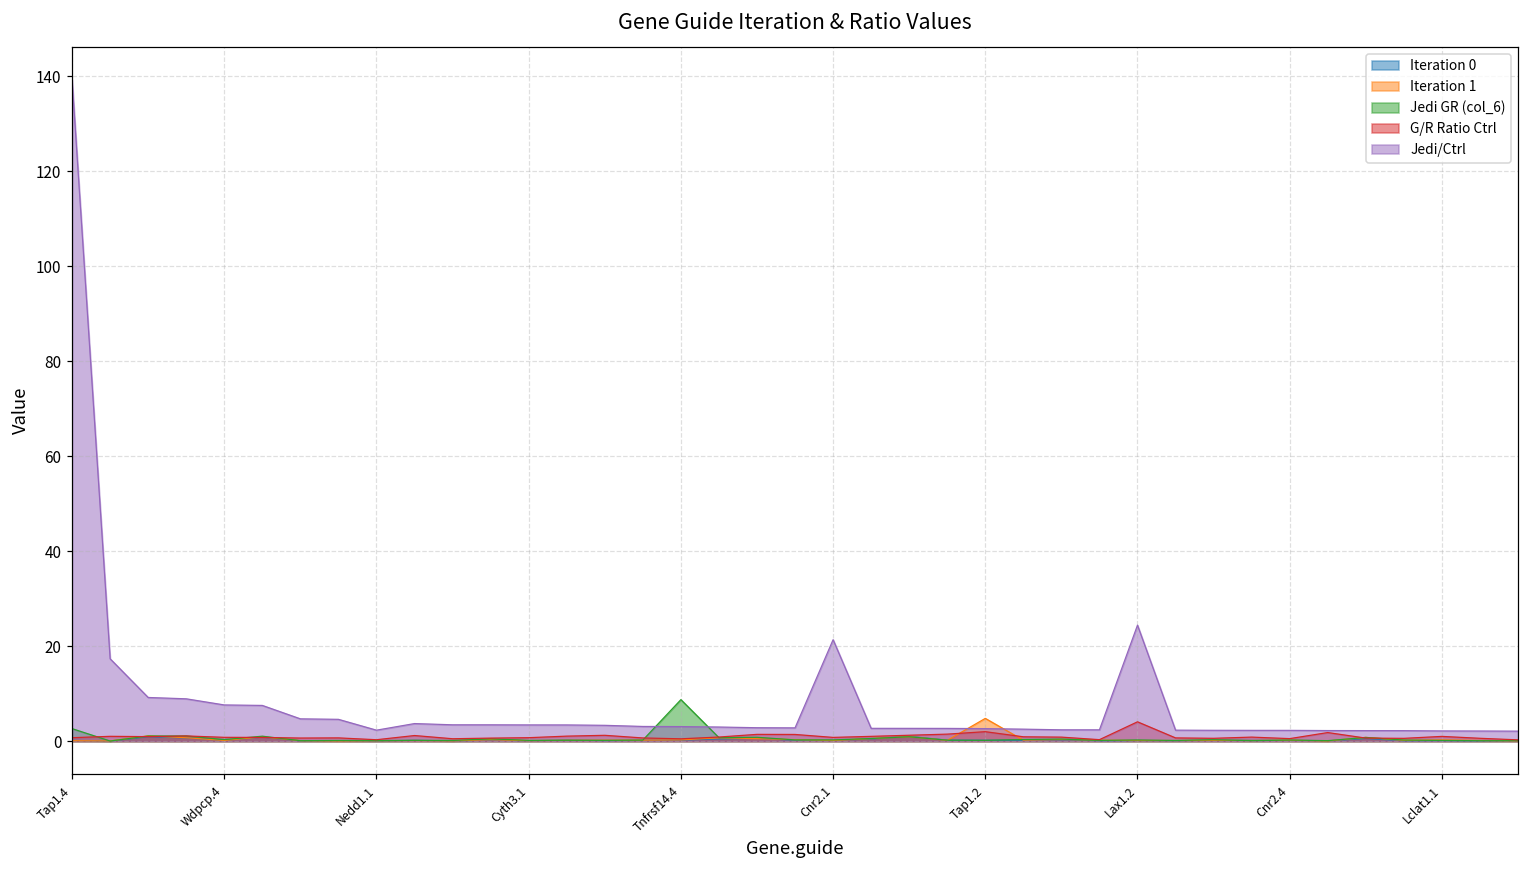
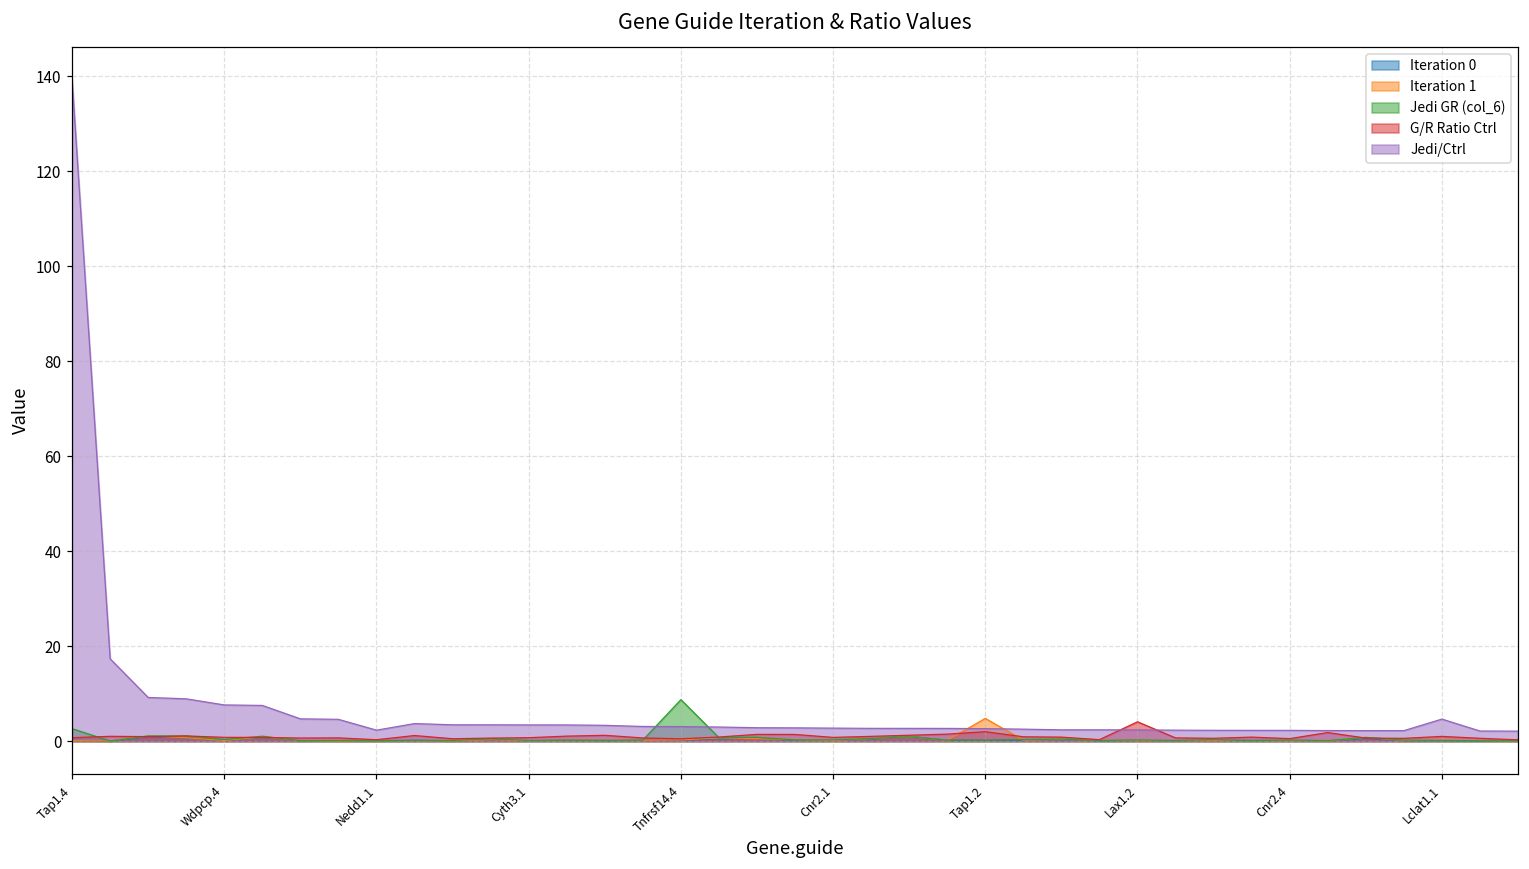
Jedi/Ctrl, Cnr2.1: 21 -> 3
Jedi/Ctrl, Lax1.2: 24 -> 2
Jedi/Ctrl, Lclat1.1: 2 -> 5
